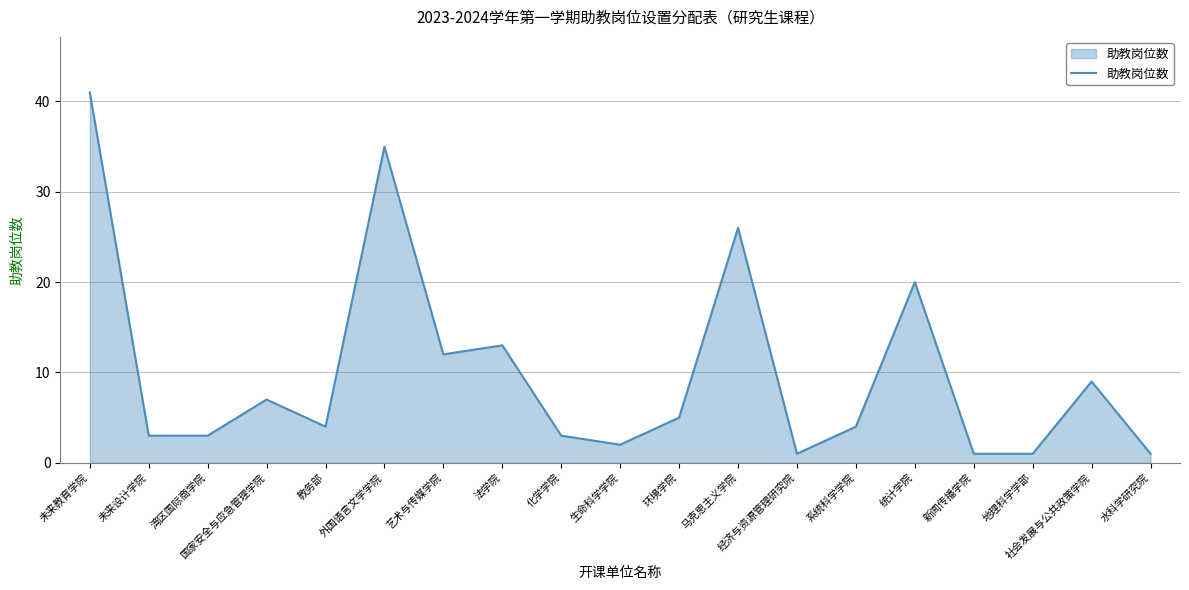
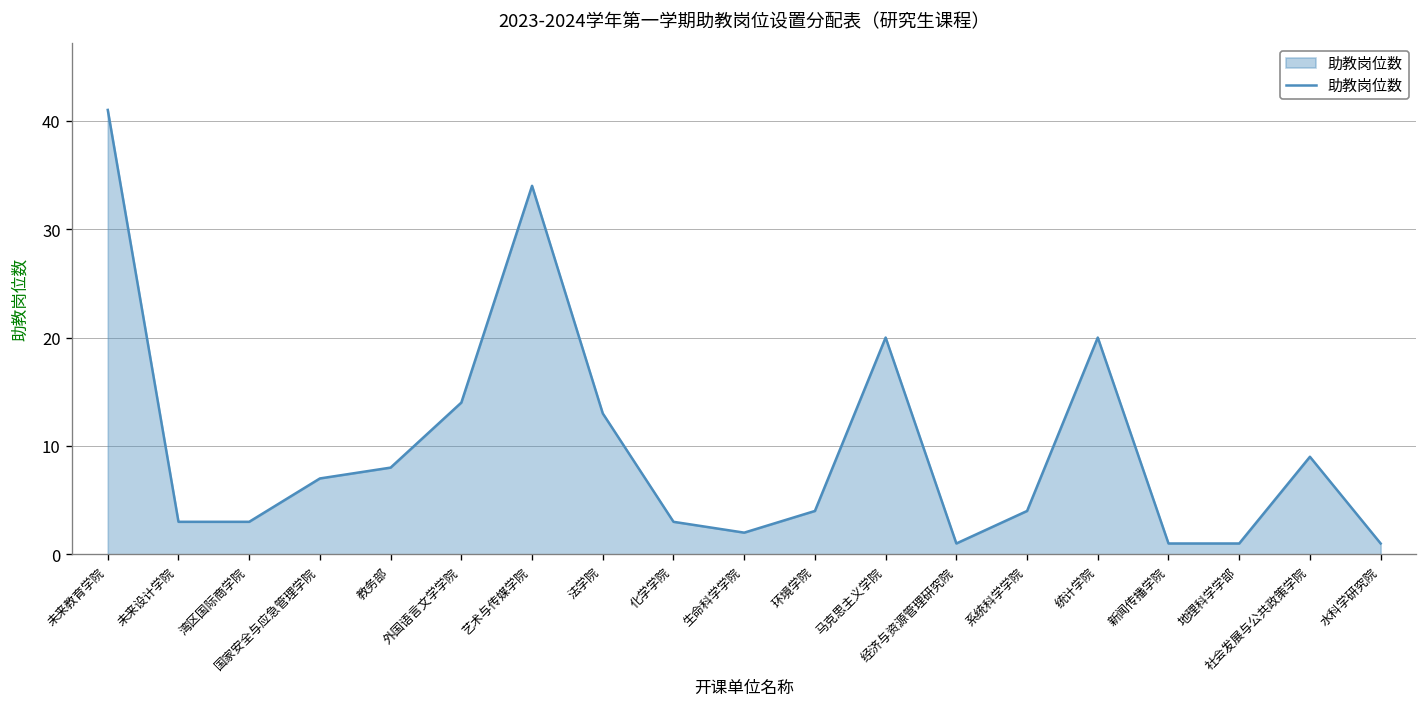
教务部: 4 -> 8
外国语言文学学院: 35 -> 14
艺术与传媒学院: 12 -> 34
环境学院: 5 -> 4
马克思主义学院: 26 -> 20
